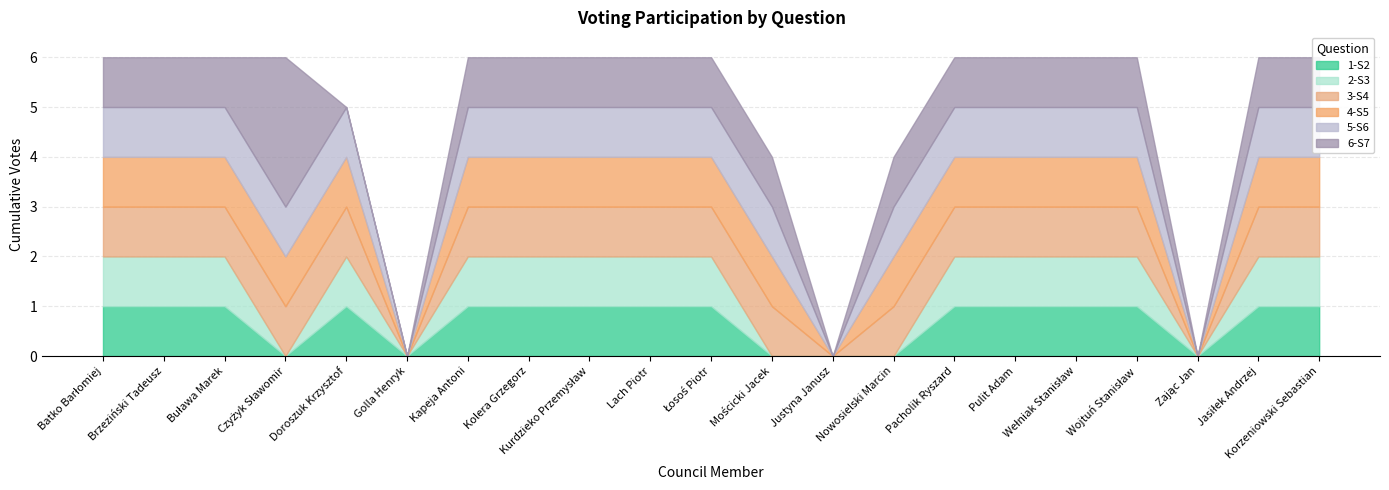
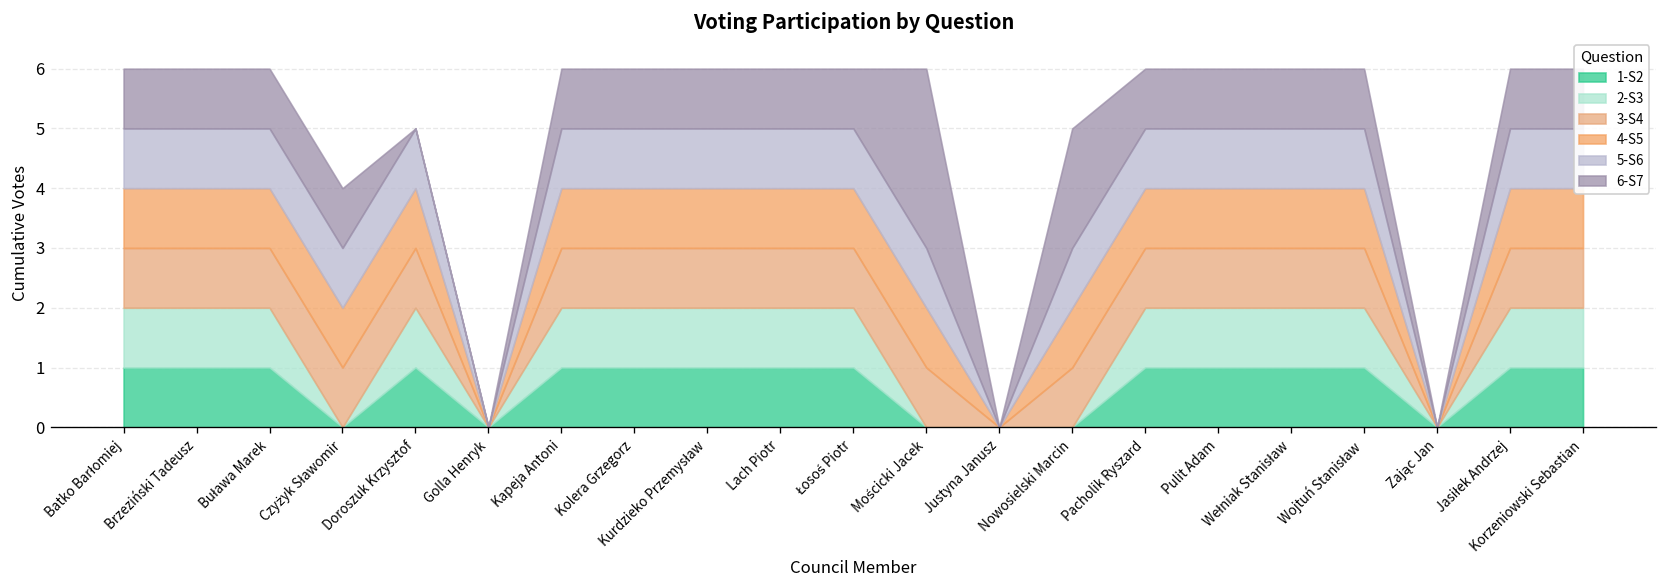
6-S7, Czyżyk Sławomir: 3 -> 1
6-S7, Mościcki Jacek: 1 -> 3
6-S7, Nowosielski Marcin: 1 -> 2
